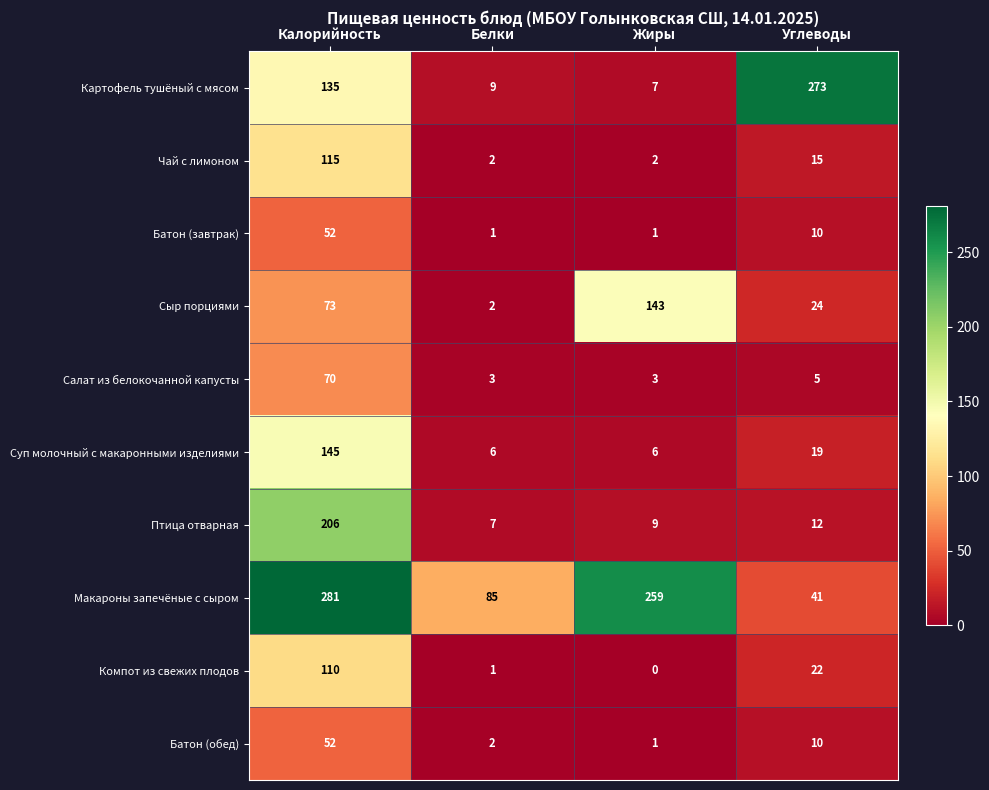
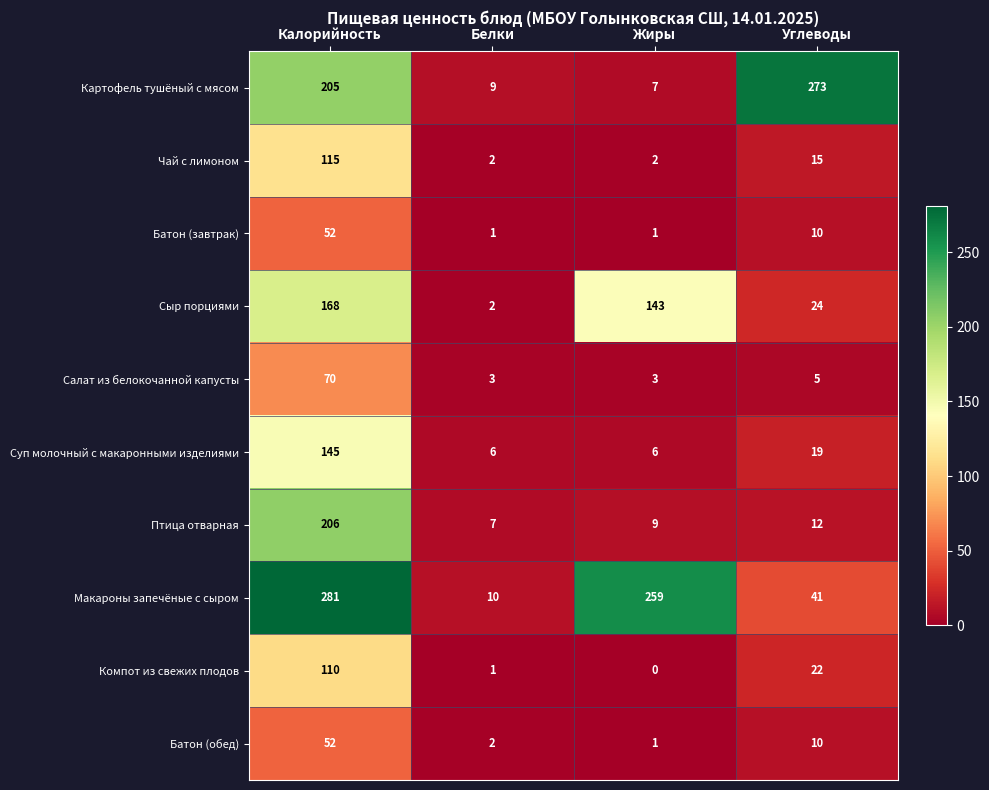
Картофель тушёный с мясом, Калорийность: 135 -> 205
Сыр порциями, Калорийность: 73 -> 168
Макароны запечёные с сыром, Белки: 85 -> 10
